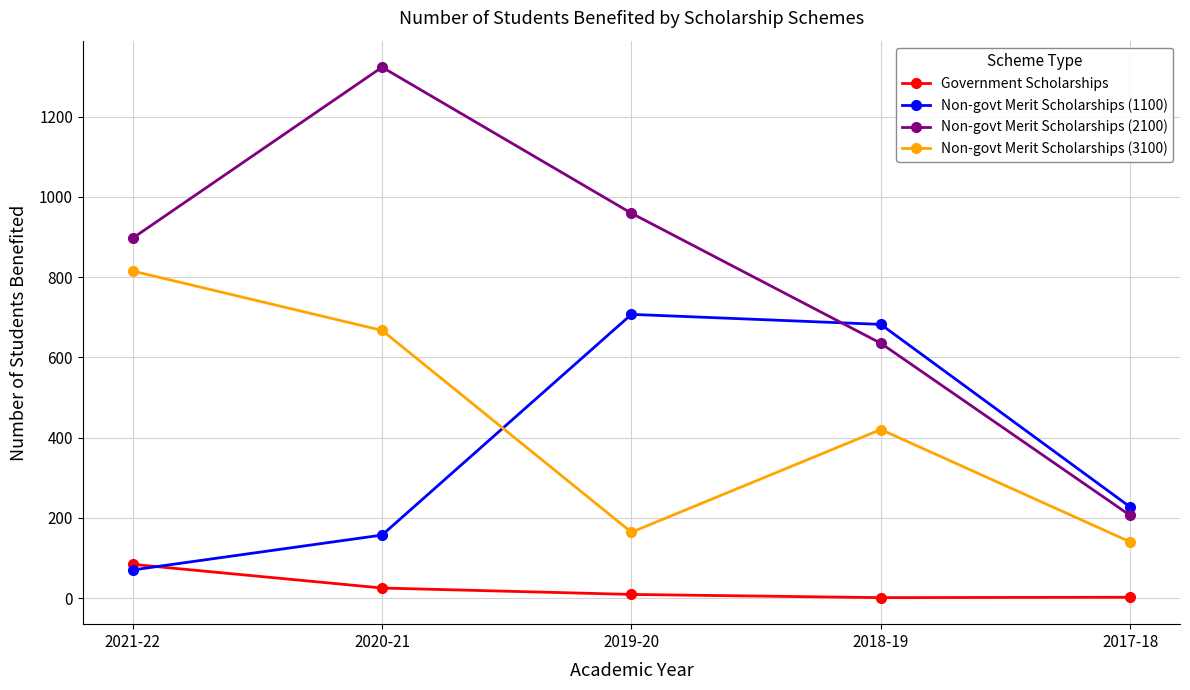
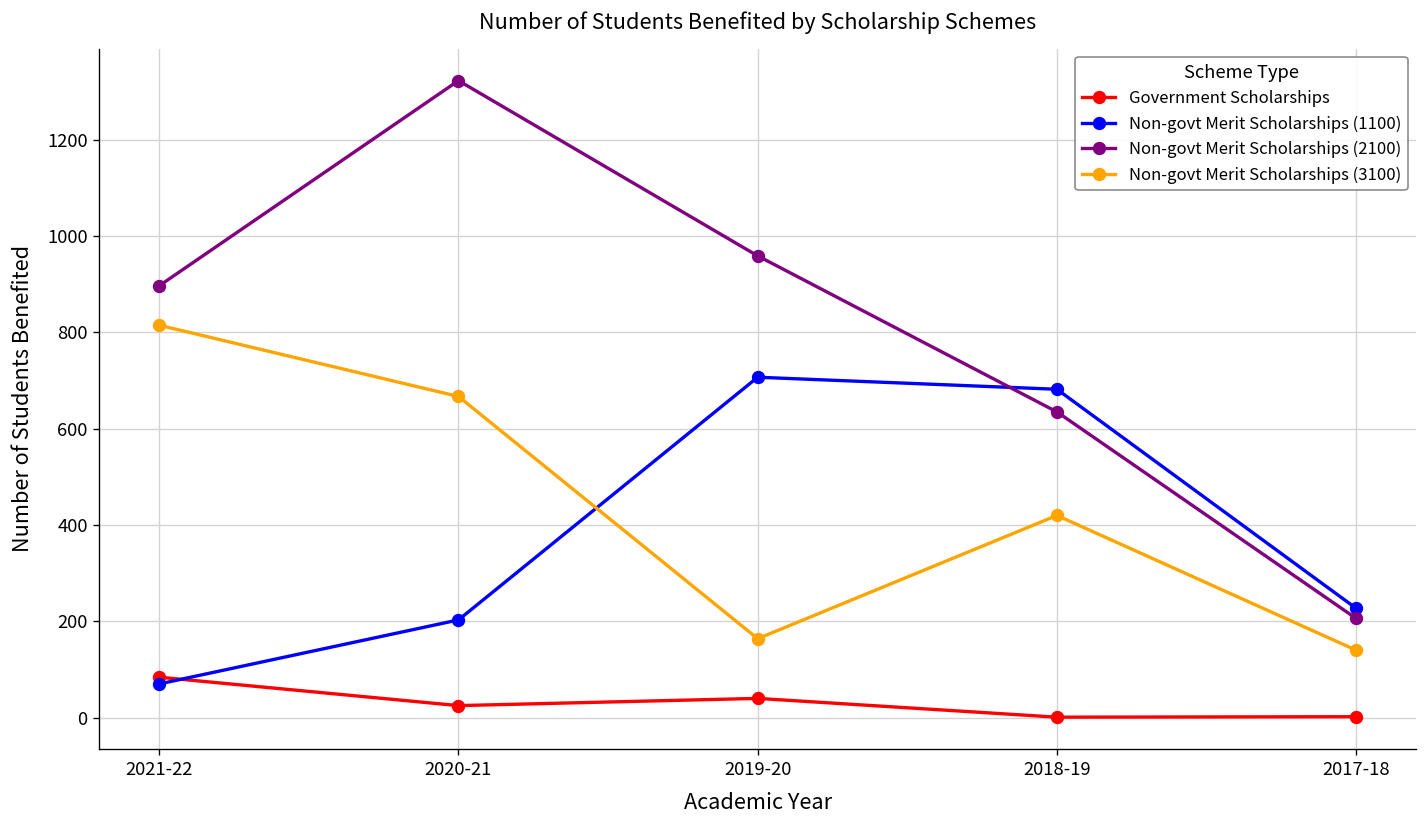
Non-govt Merit Scholarships (1100), 2020-21: 160 -> 200
Government Scholarships, 2019-20: 10 -> 40
